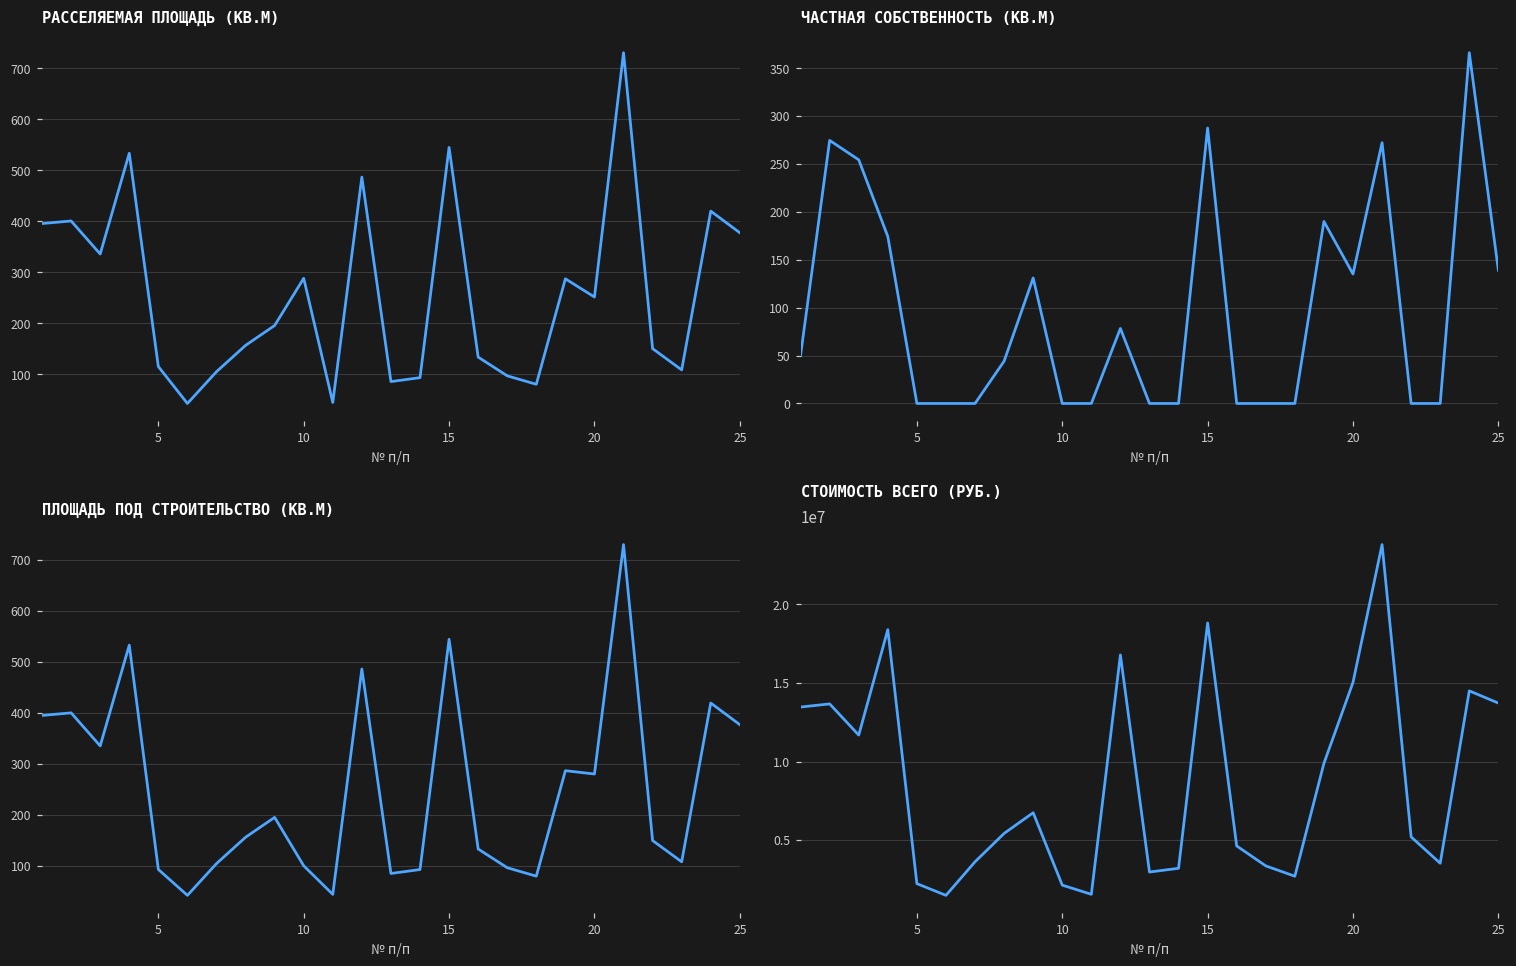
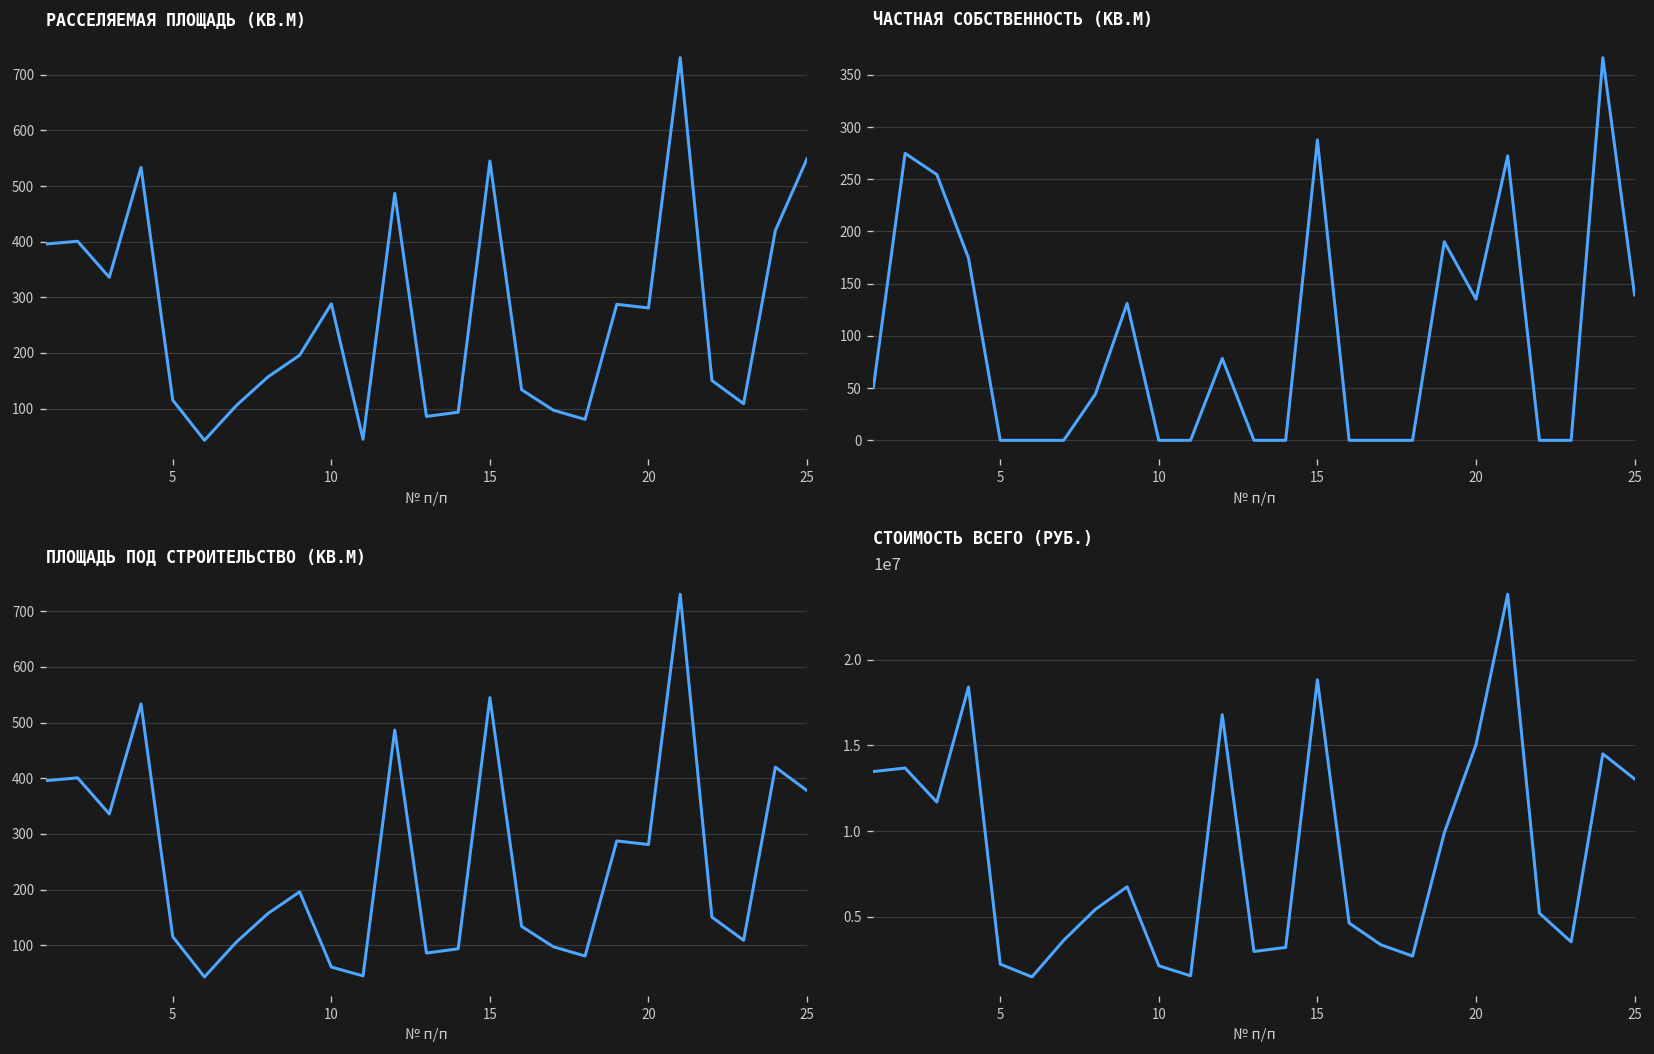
РАССЕЛЯЕМАЯ ПЛОЩАДЬ (КВ.М), 20: 250 -> 280
РАССЕЛЯЕМАЯ ПЛОЩАДЬ (КВ.М), 25: 380 -> 550
ПЛОЩАДЬ ПОД СТРОИТЕЛЬСТВО (КВ.М), 5: 90 -> 120
ПЛОЩАДЬ ПОД СТРОИТЕЛЬСТВО (КВ.М), 10: 100 -> 60
СТОИМОСТЬ ВСЕГО (РУБ.), 25: 13700000 -> 13000000
